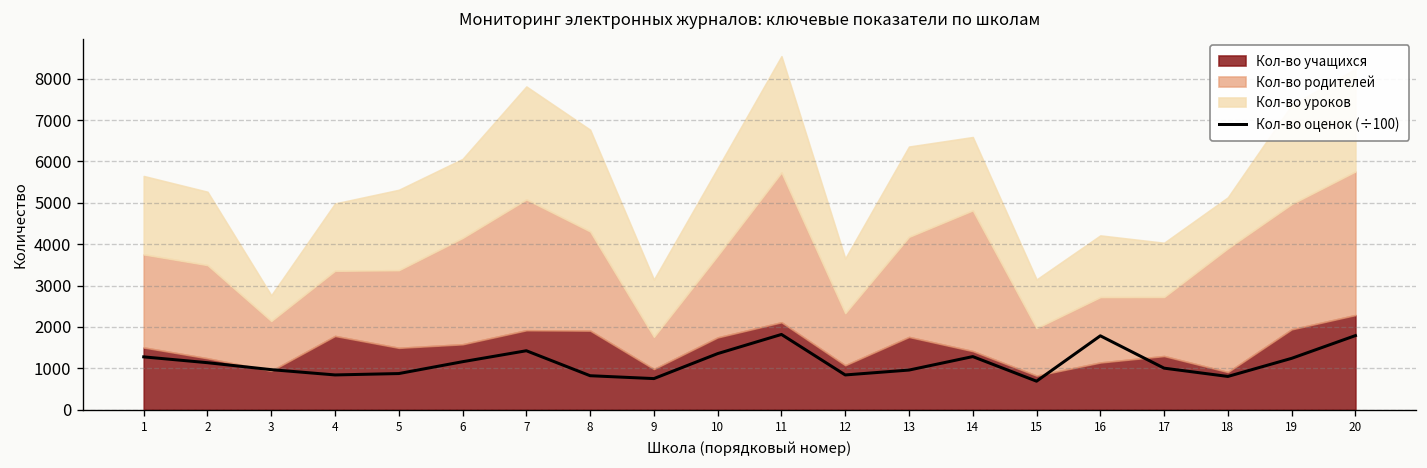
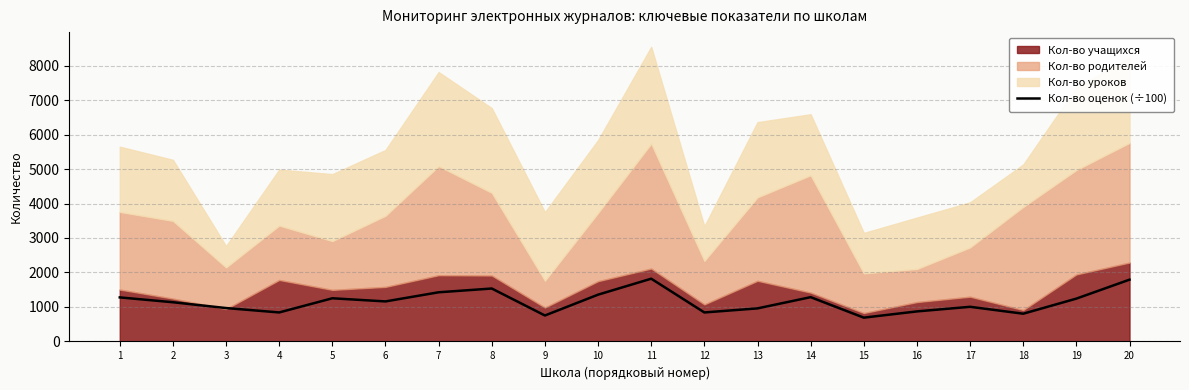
Кол-во оценок (÷100), 5: 900 -> 1300
Кол-во родителей, 5: 1900 -> 1400
Кол-во родителей, 6: 2600 -> 2100
Кол-во оценок (÷100), 8: 800 -> 1500
Кол-во уроков, 9: 1400 -> 2000
Кол-во уроков, 12: 1300 -> 1000
Кол-во оценок (÷100), 16: 1800 -> 900
Кол-во родителей, 16: 1600 -> 1000
